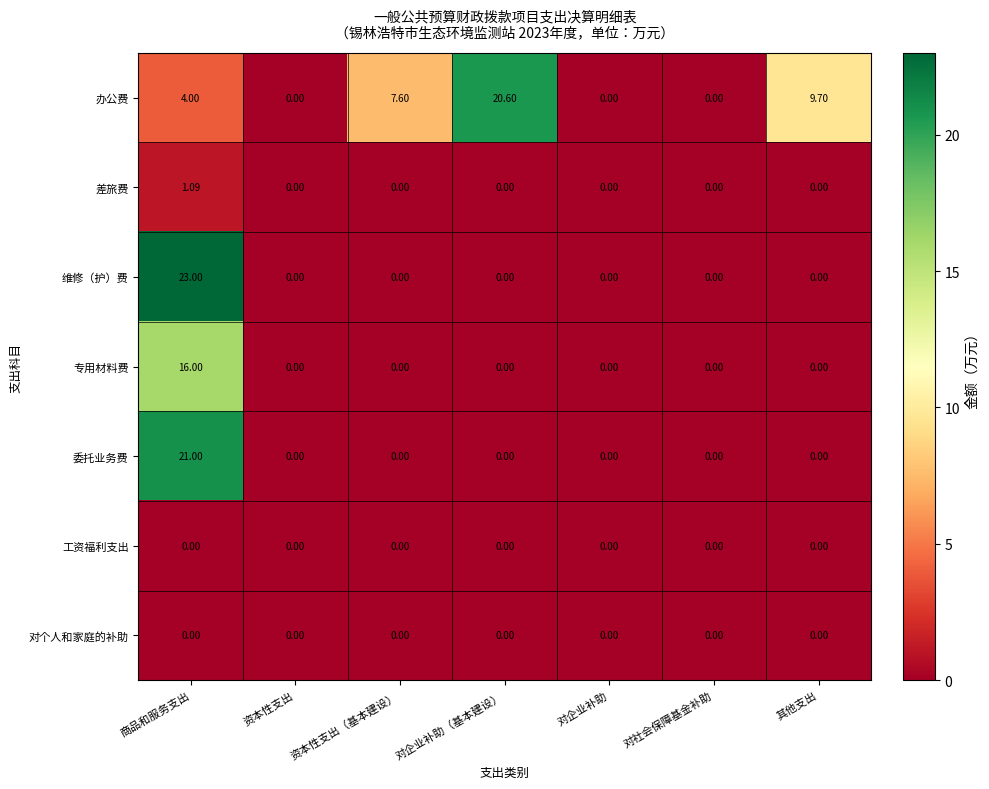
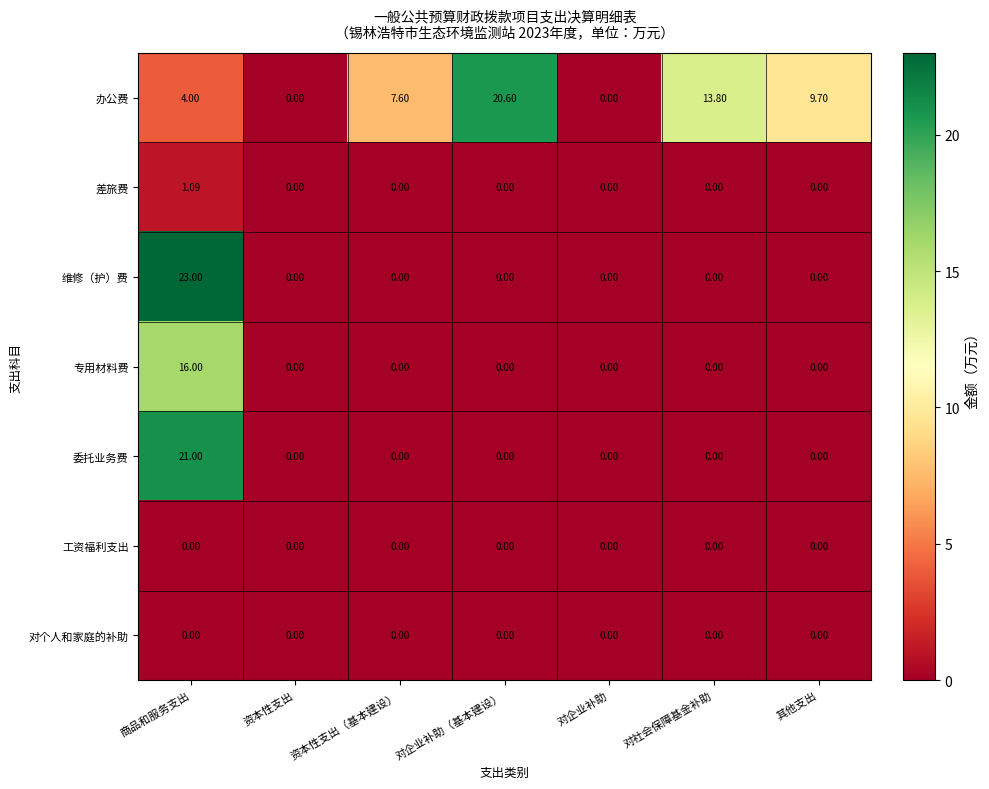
办公费, 对社会保障基金补助: 0.00 -> 13.80
